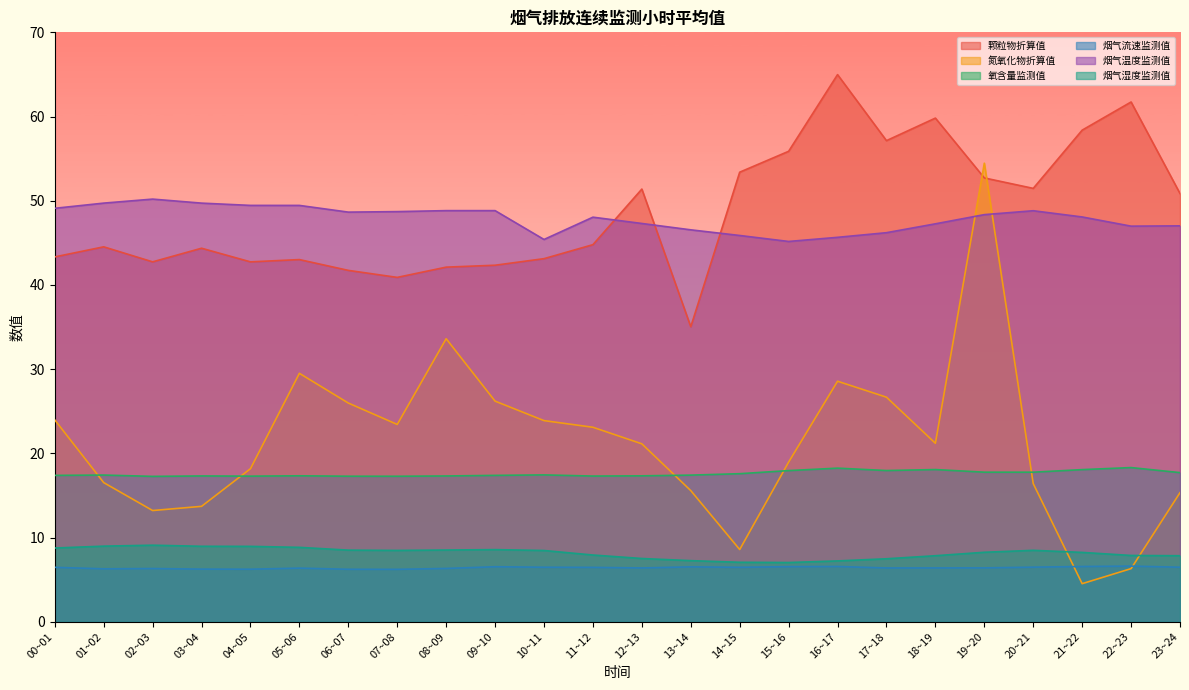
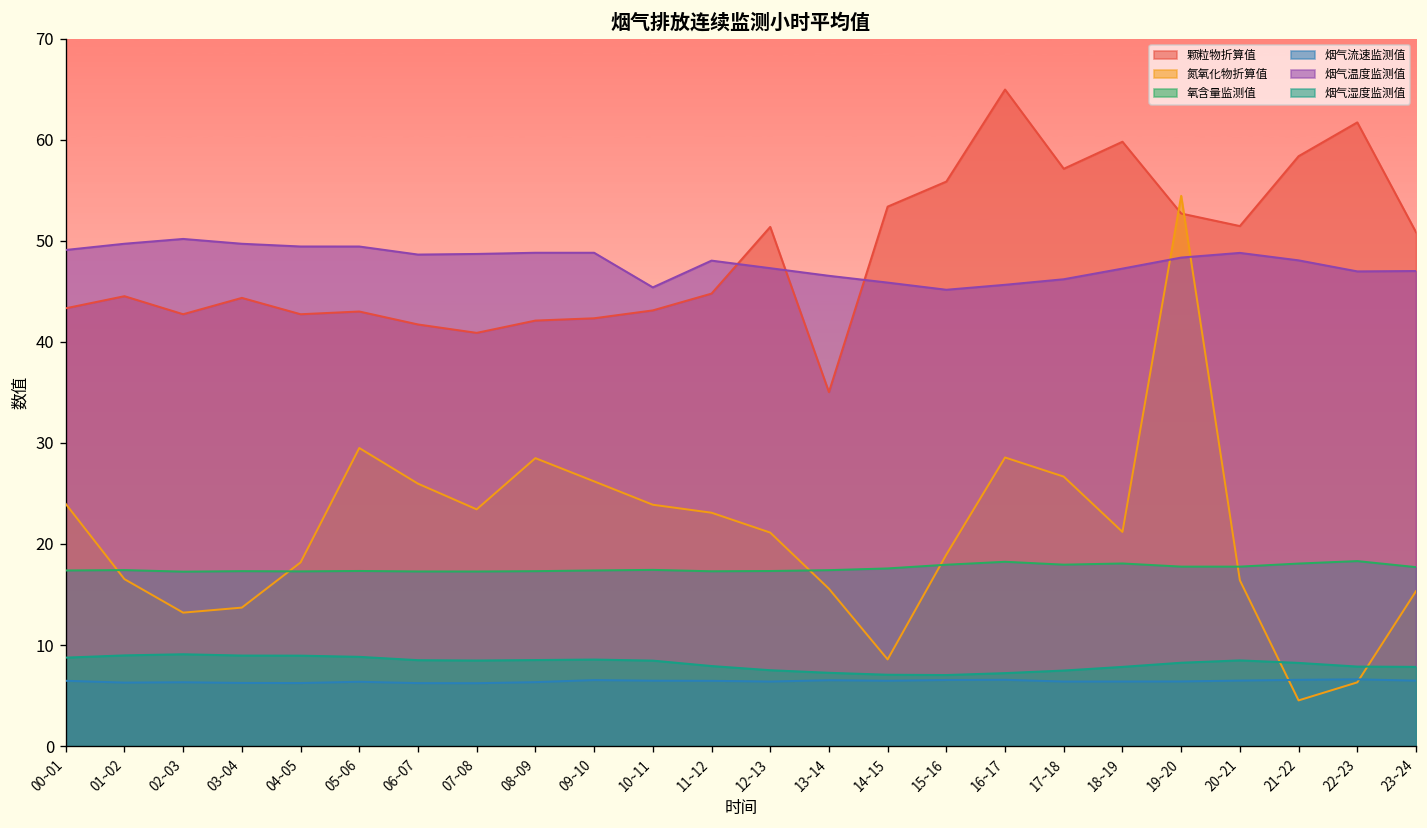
氮氧化物折算值, 08~09: 34 -> 28
